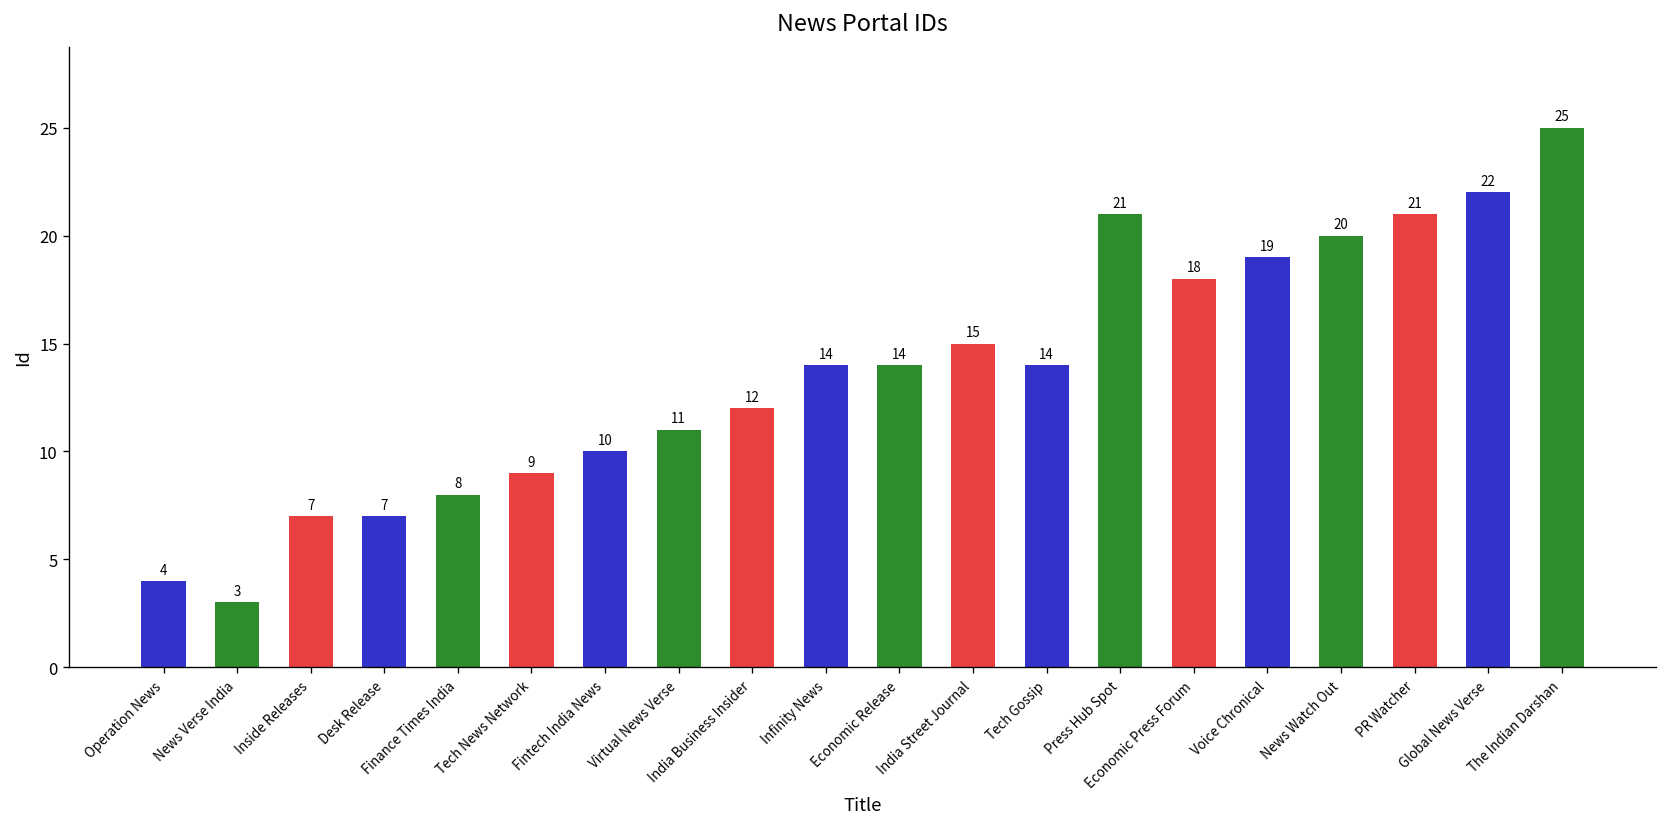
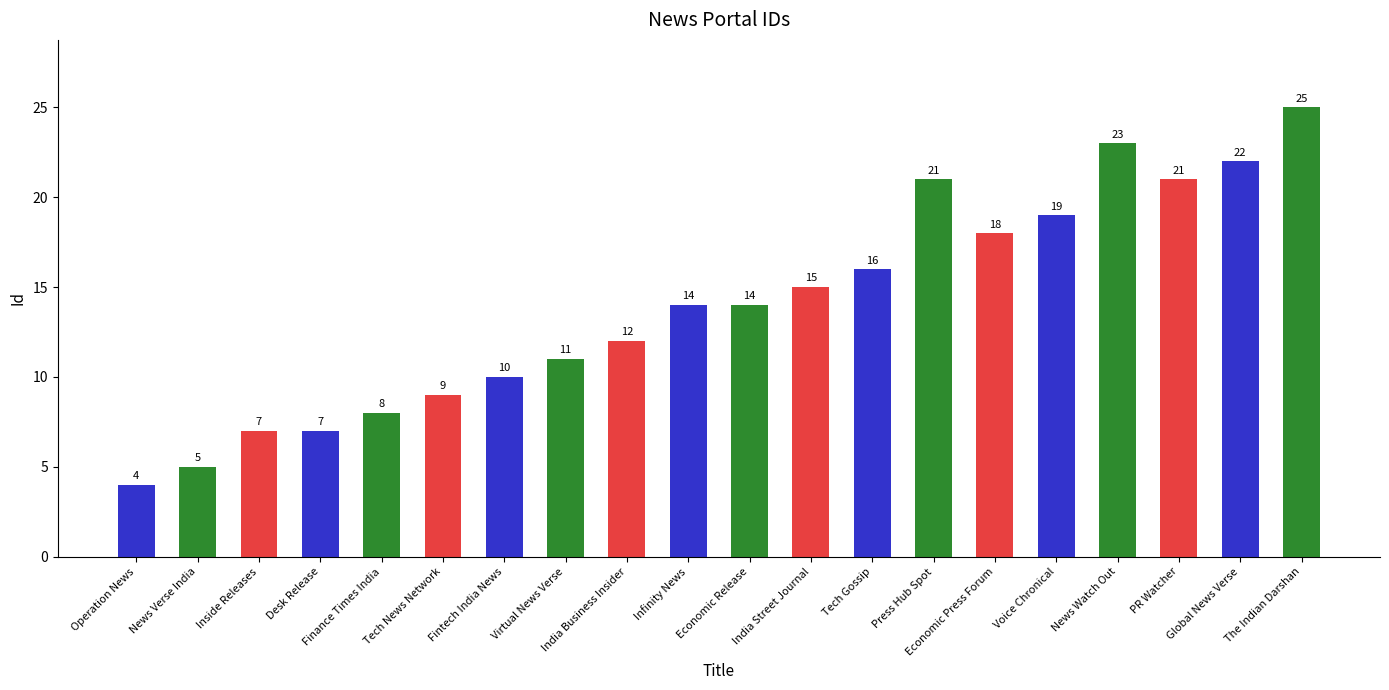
News Verse India: 3 -> 5
Tech Gossip: 14 -> 16
News Watch Out: 20 -> 23
